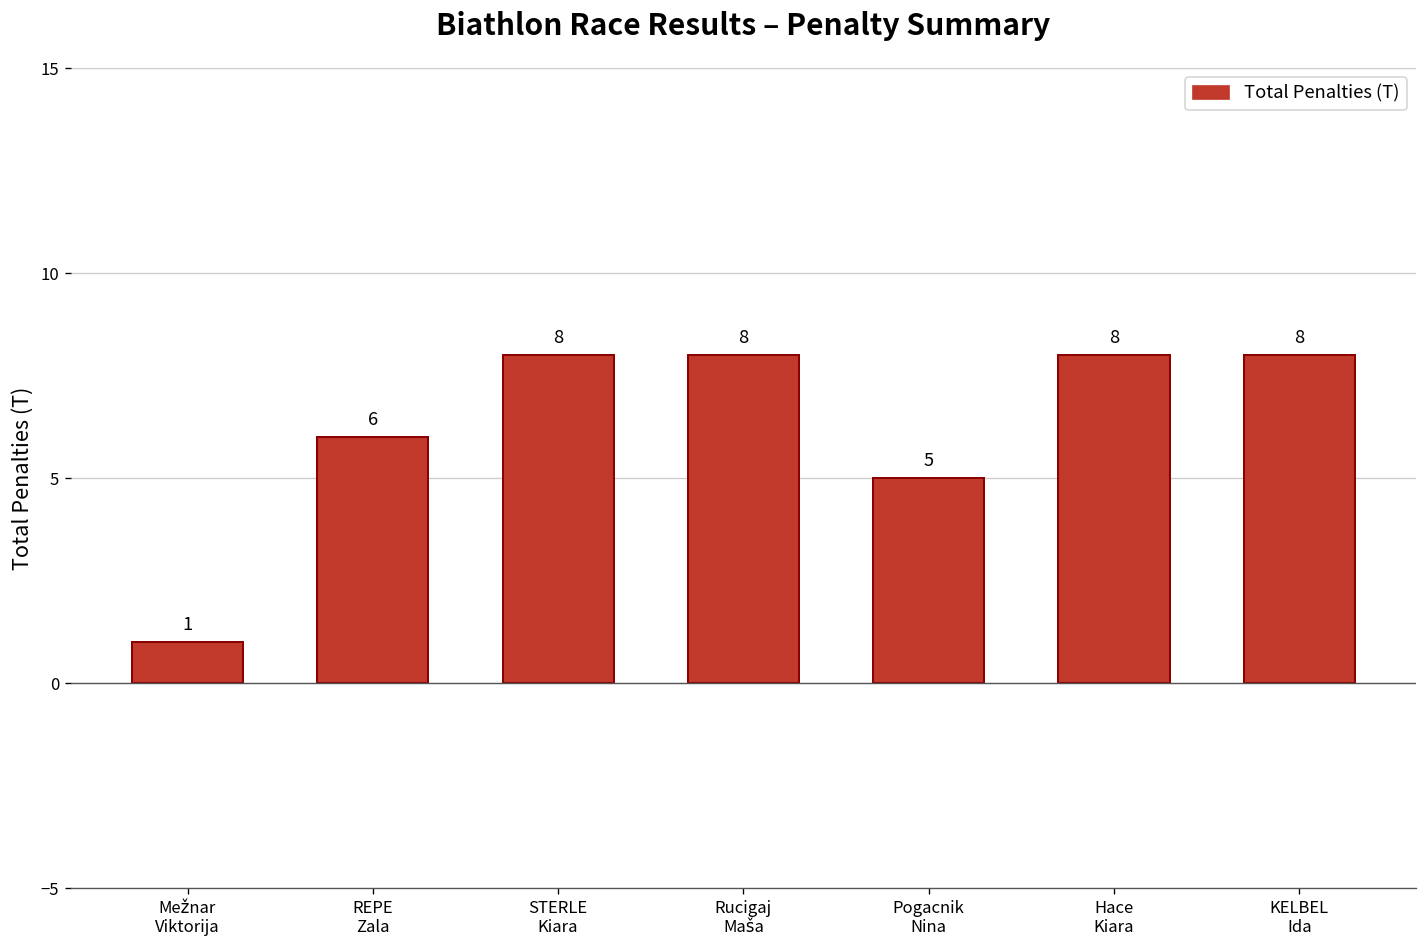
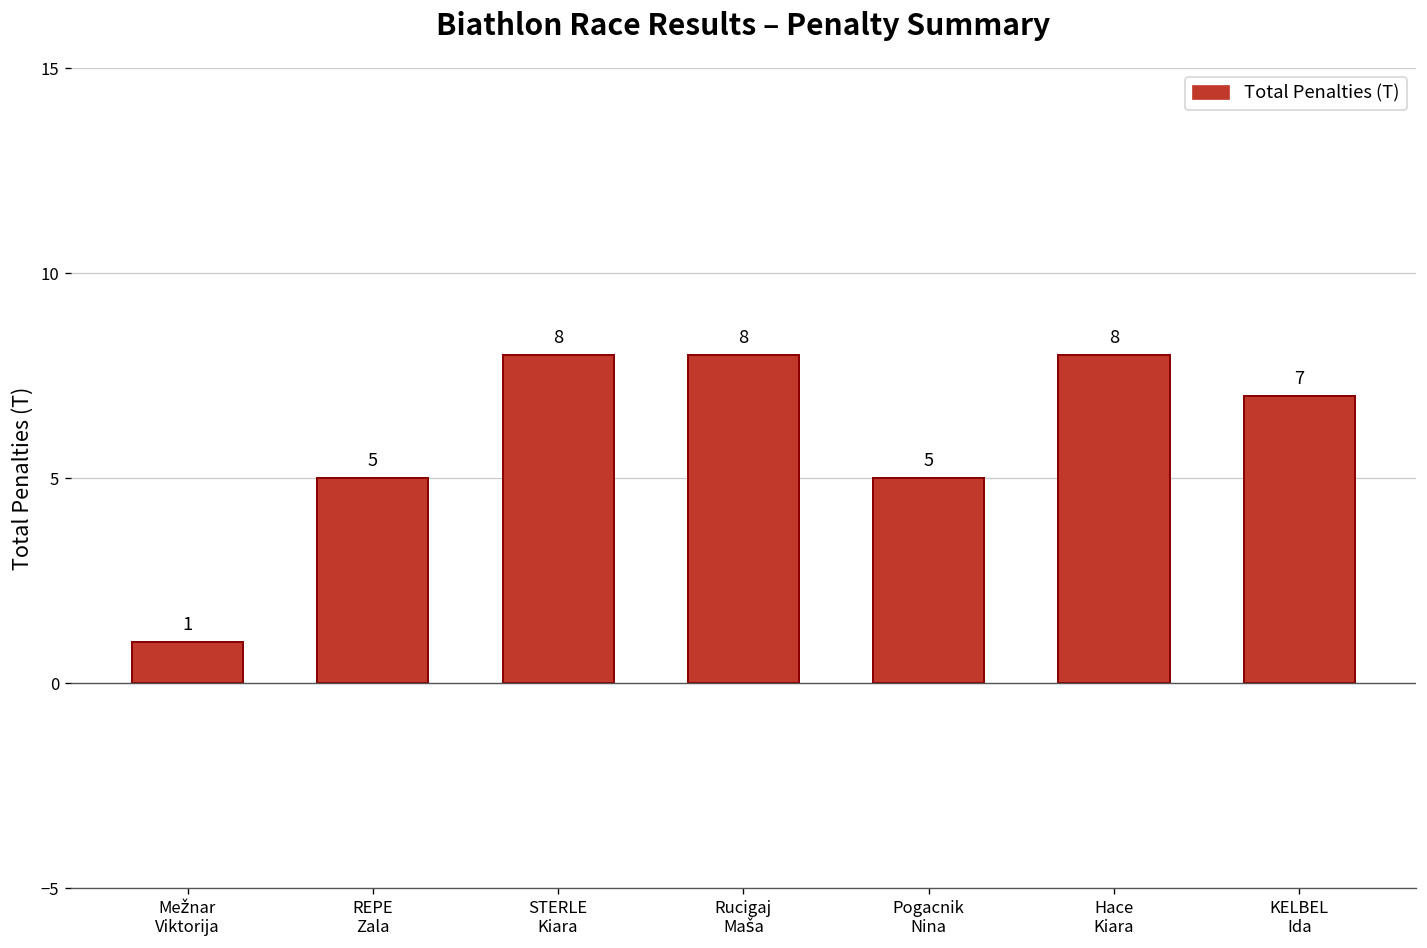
REPE Zala: 6 -> 5
KELBEL Ida: 8 -> 7
